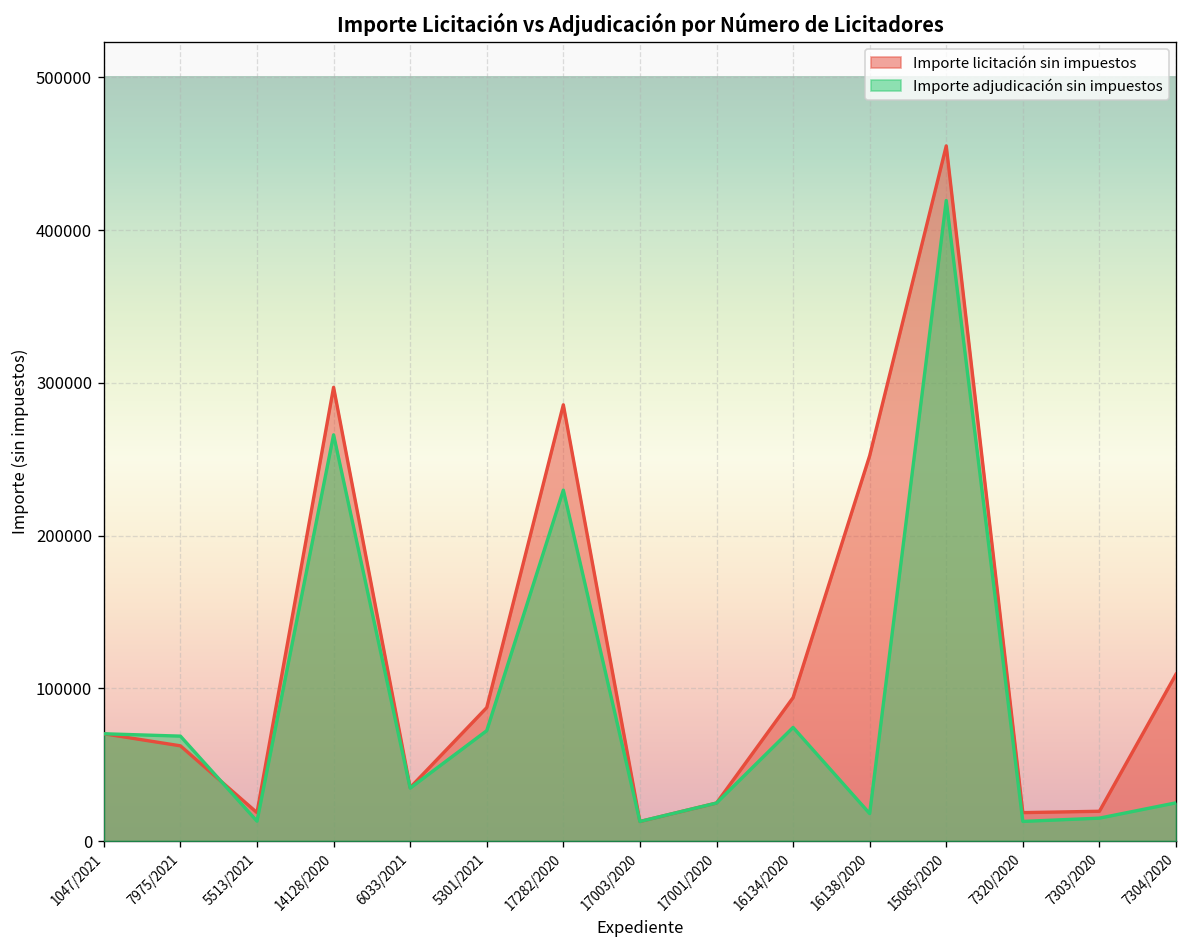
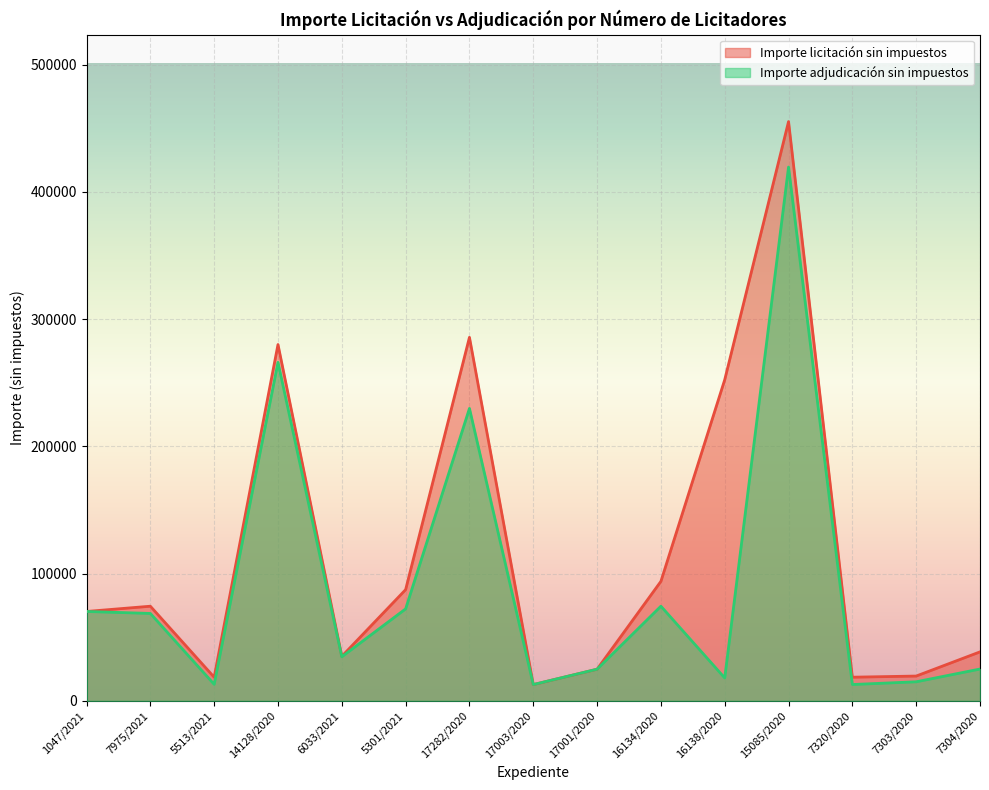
Importe licitación sin impuestos, 7975/2021: 62000 -> 74000
Importe licitación sin impuestos, 14128/2020: 297000 -> 280000
Importe licitación sin impuestos, 7304/2020: 109000 -> 39000
